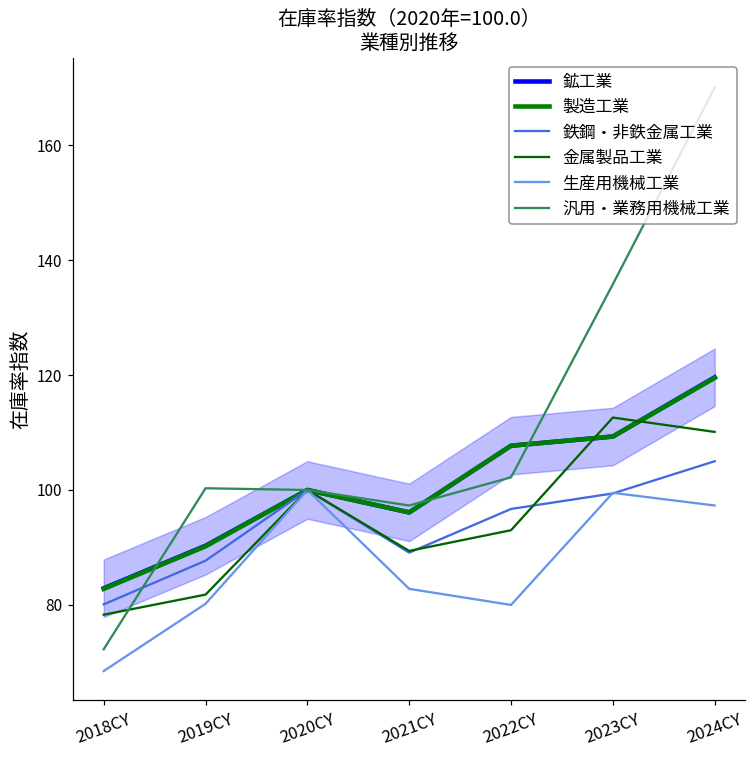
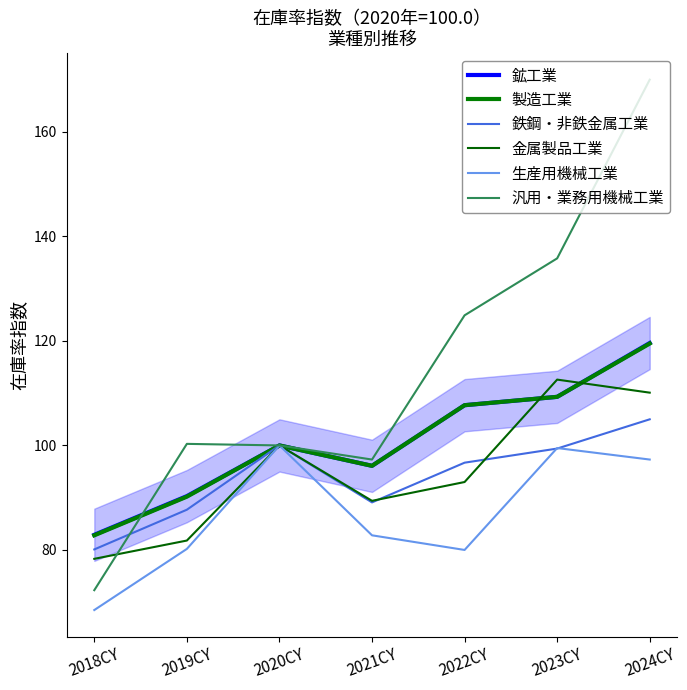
汎用・業務用機械工業, 2022CY: 102 -> 125
